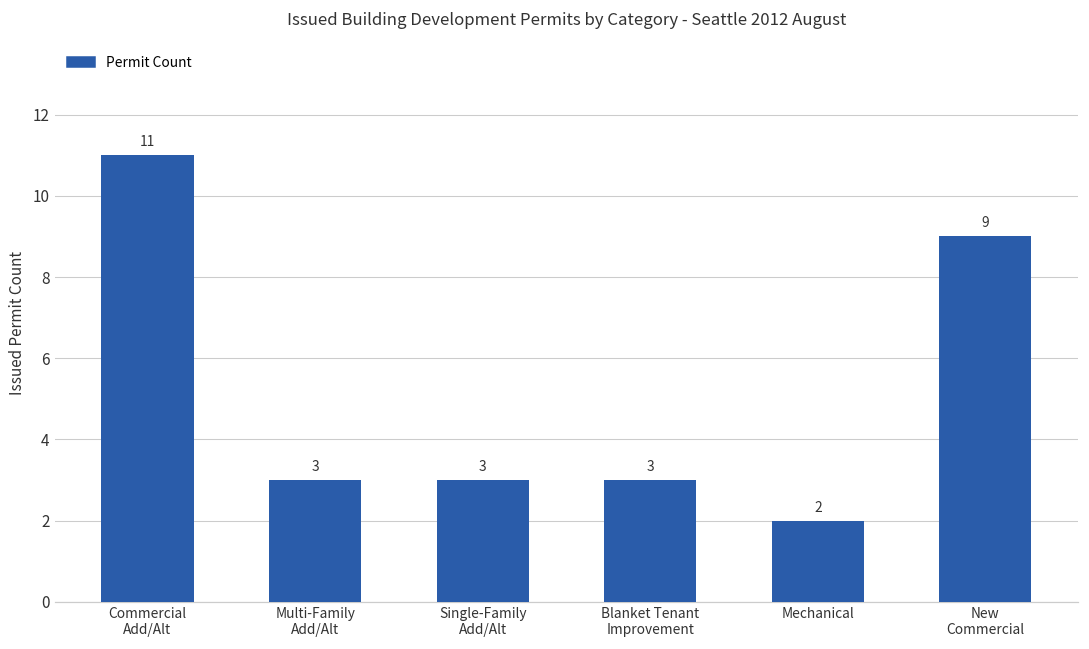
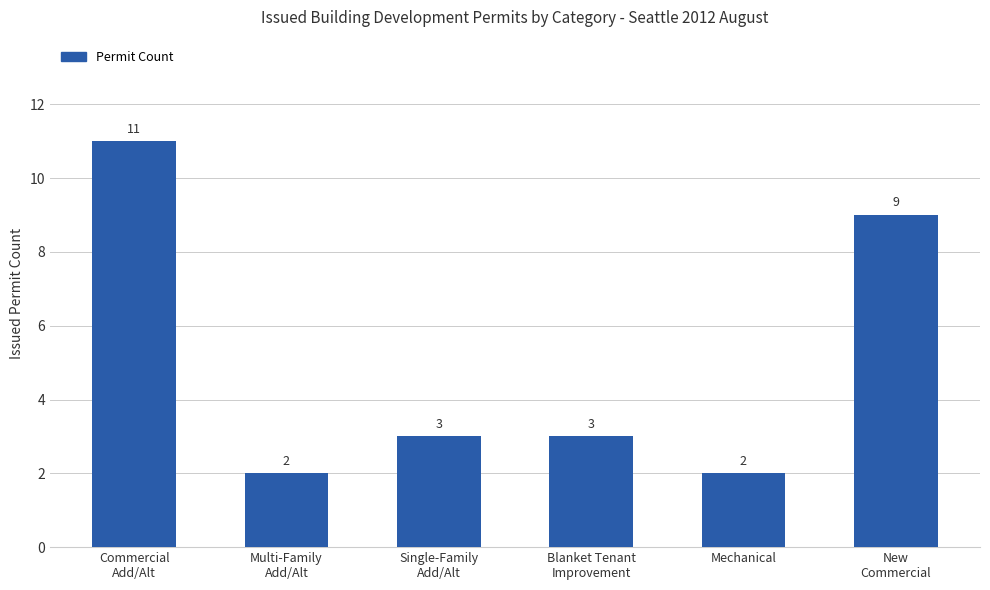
Multi-Family Add/Alt: 3 -> 2
